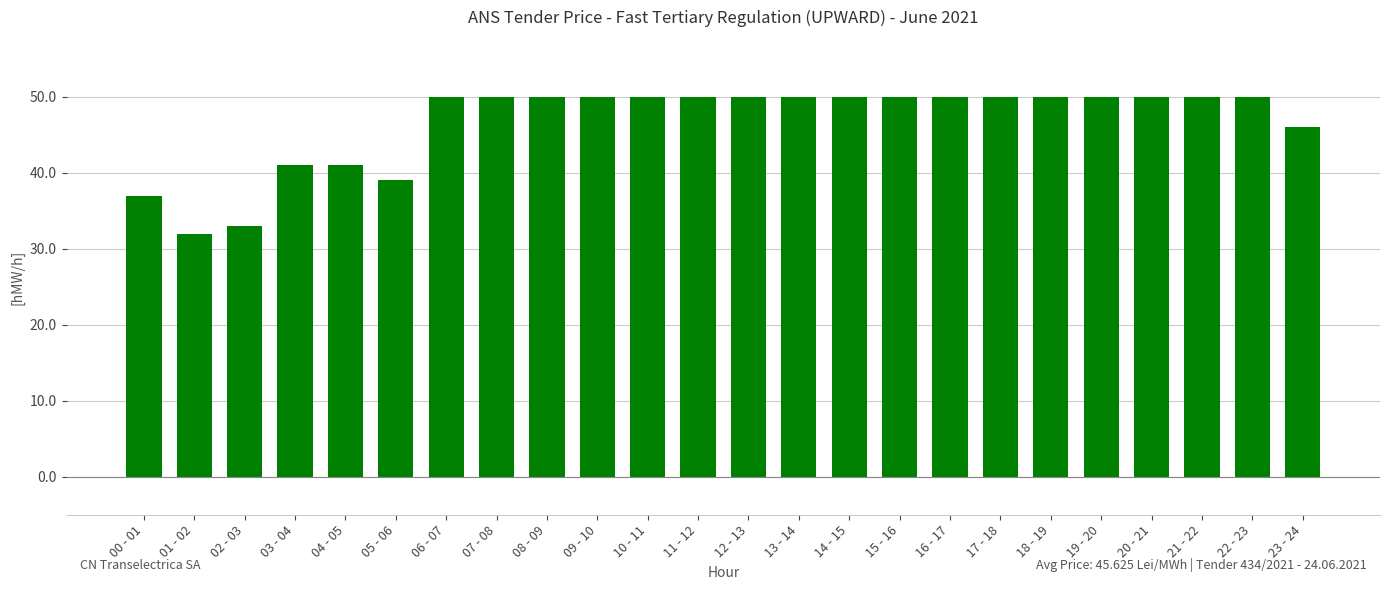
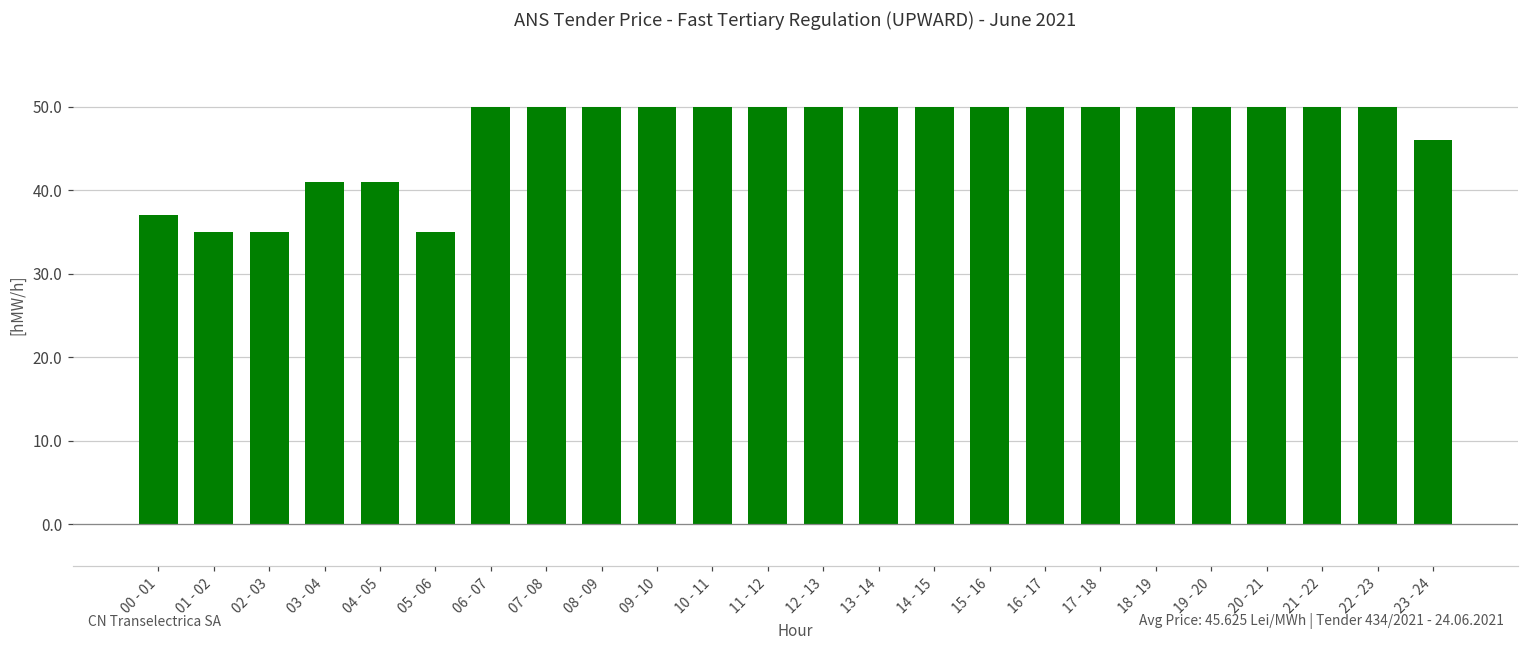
01 - 02: 32 -> 35
02 - 03: 33 -> 35
05 - 06: 39 -> 35
